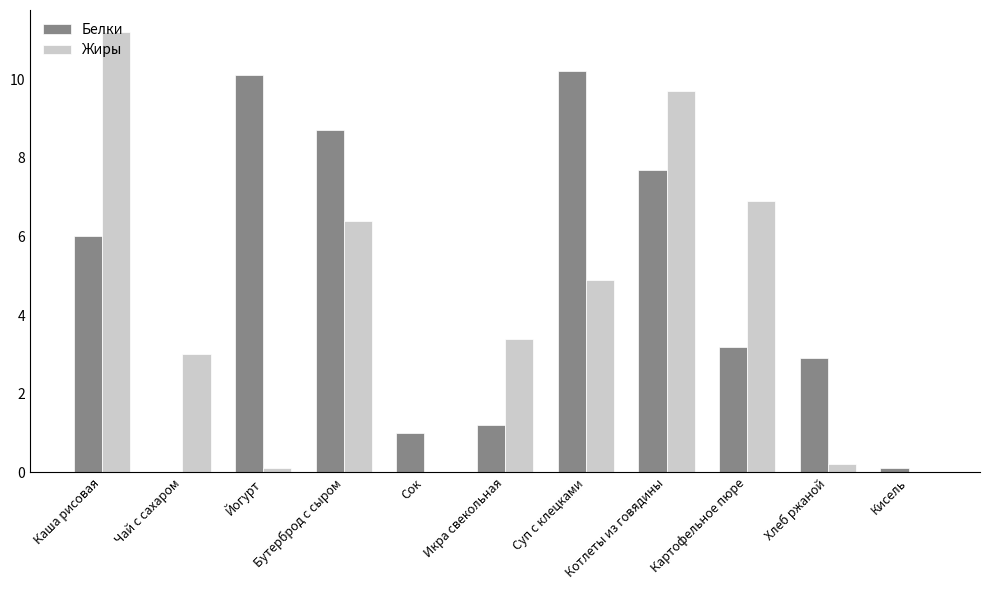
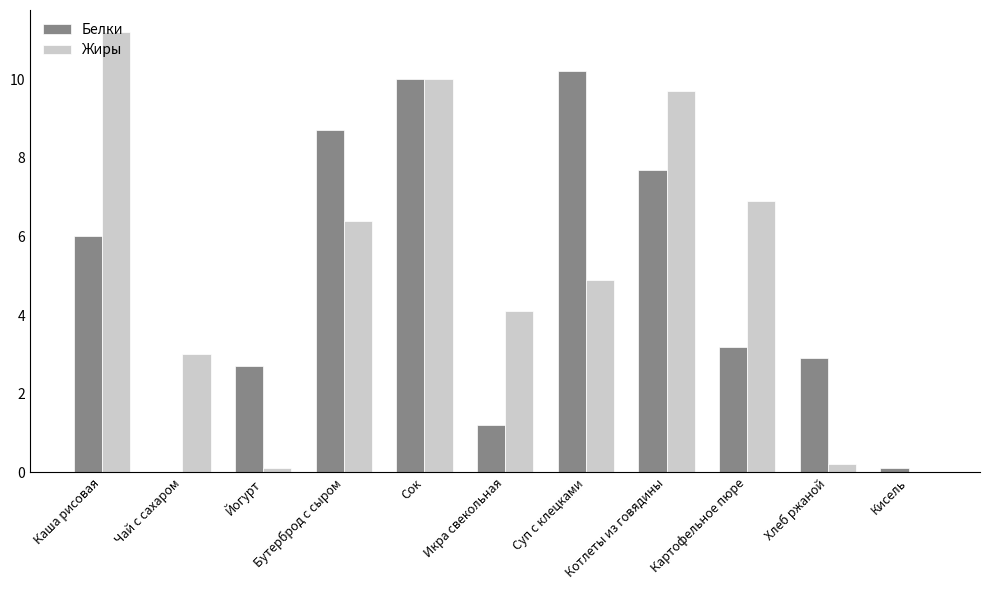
Белки, Йогурт: 10.1 -> 2.7
Белки, Сок: 1 -> 10
Жиры, Сок: 0 -> 10
Жиры, Икра свекольная: 3.4 -> 4.1
